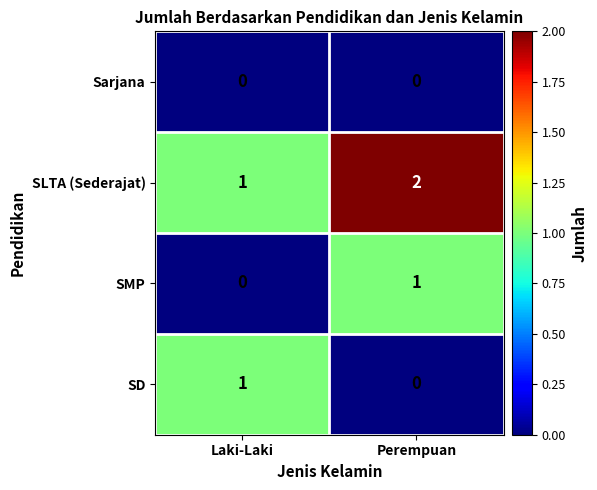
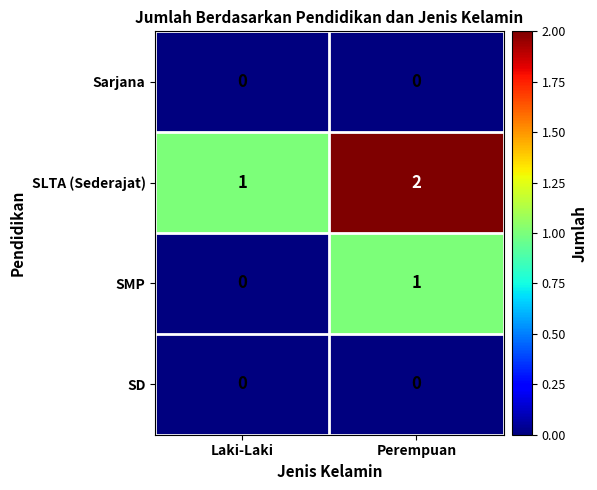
SD, Laki-Laki: 1 -> 0
